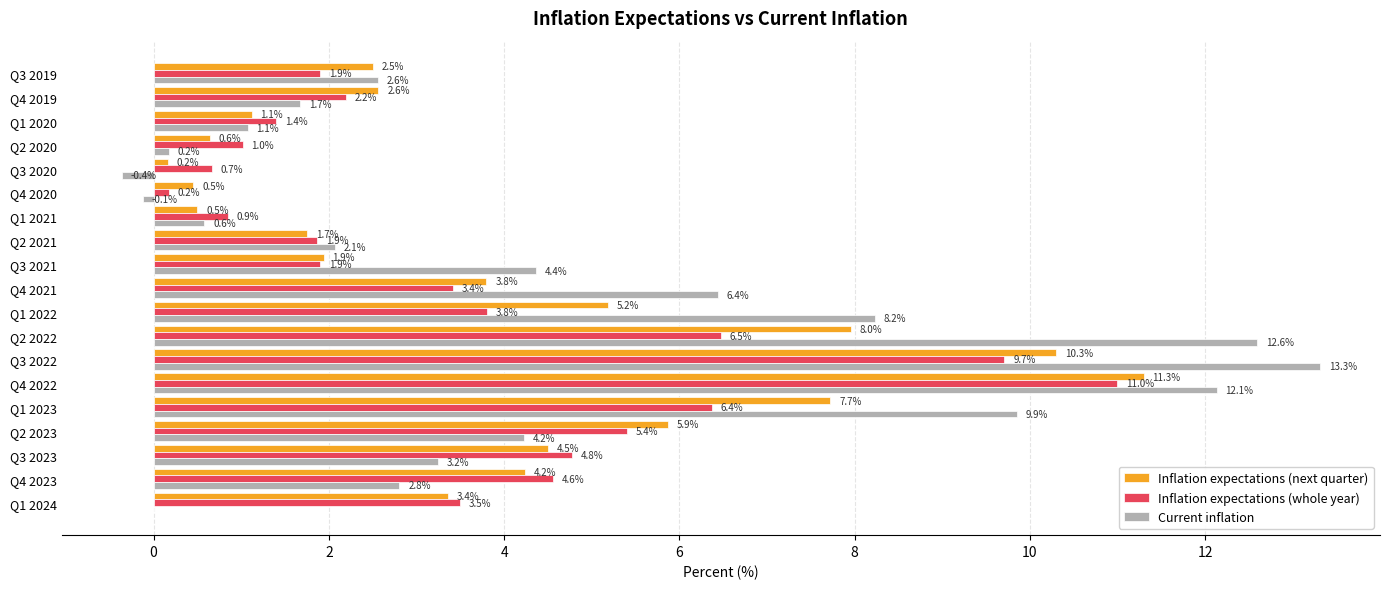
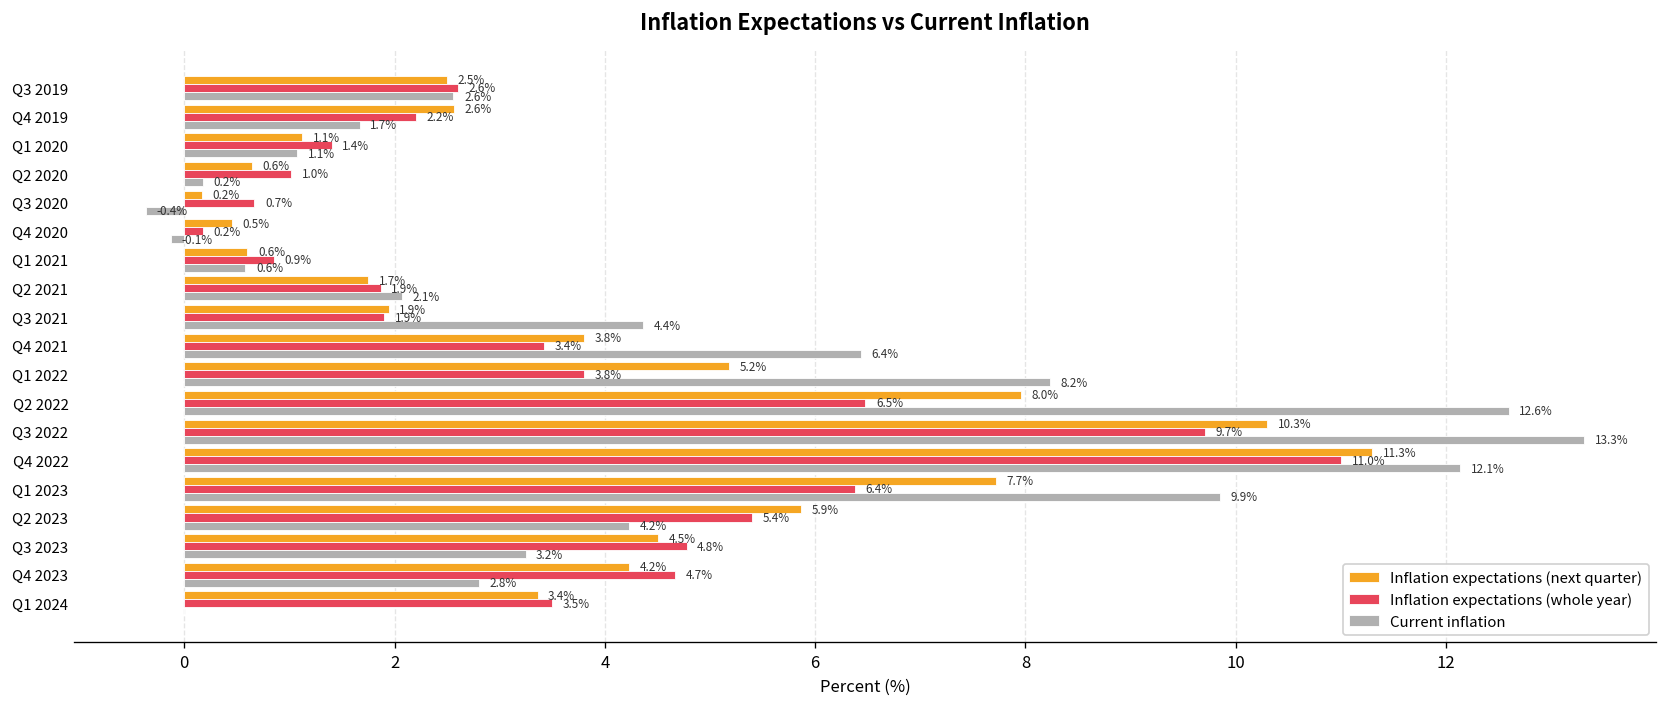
Inflation expectations (whole year), Q3 2019: 1.9% -> 2.6%
Inflation expectations (next quarter), Q1 2021: 0.5% -> 0.6%
Inflation expectations (whole year), Q4 2023: 4.6% -> 4.7%
